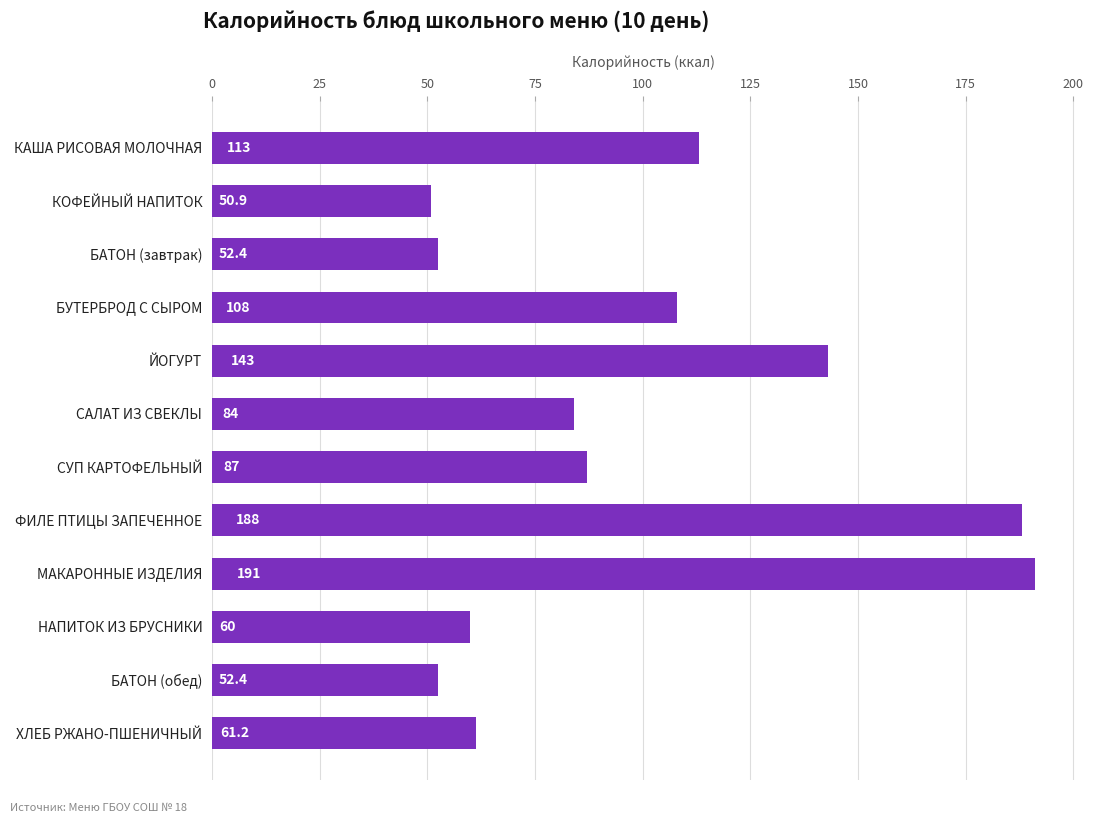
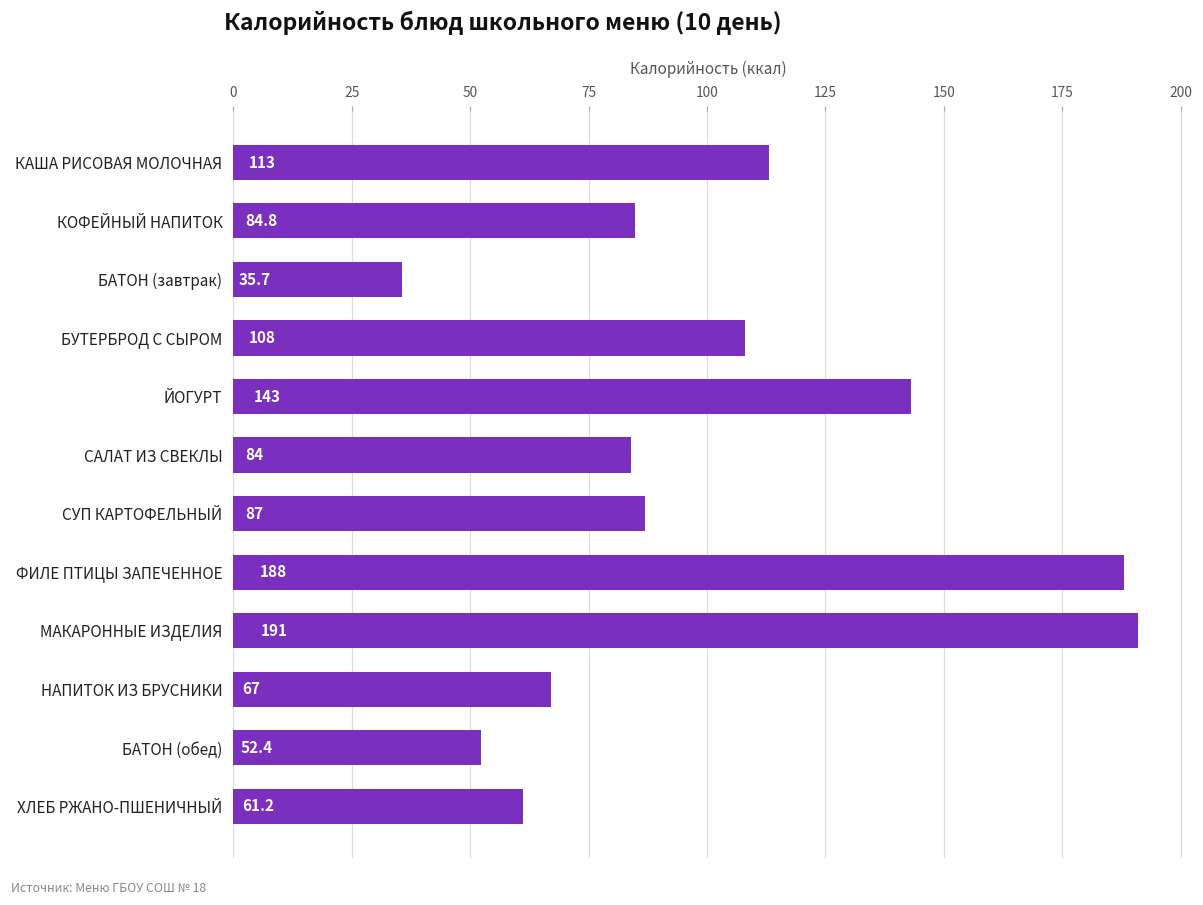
КОФЕЙНЫЙ НАПИТОК: 50.9 -> 84.8
БАТОН (завтрак): 52.4 -> 35.7
НАПИТОК ИЗ БРУСНИКИ: 60 -> 67
